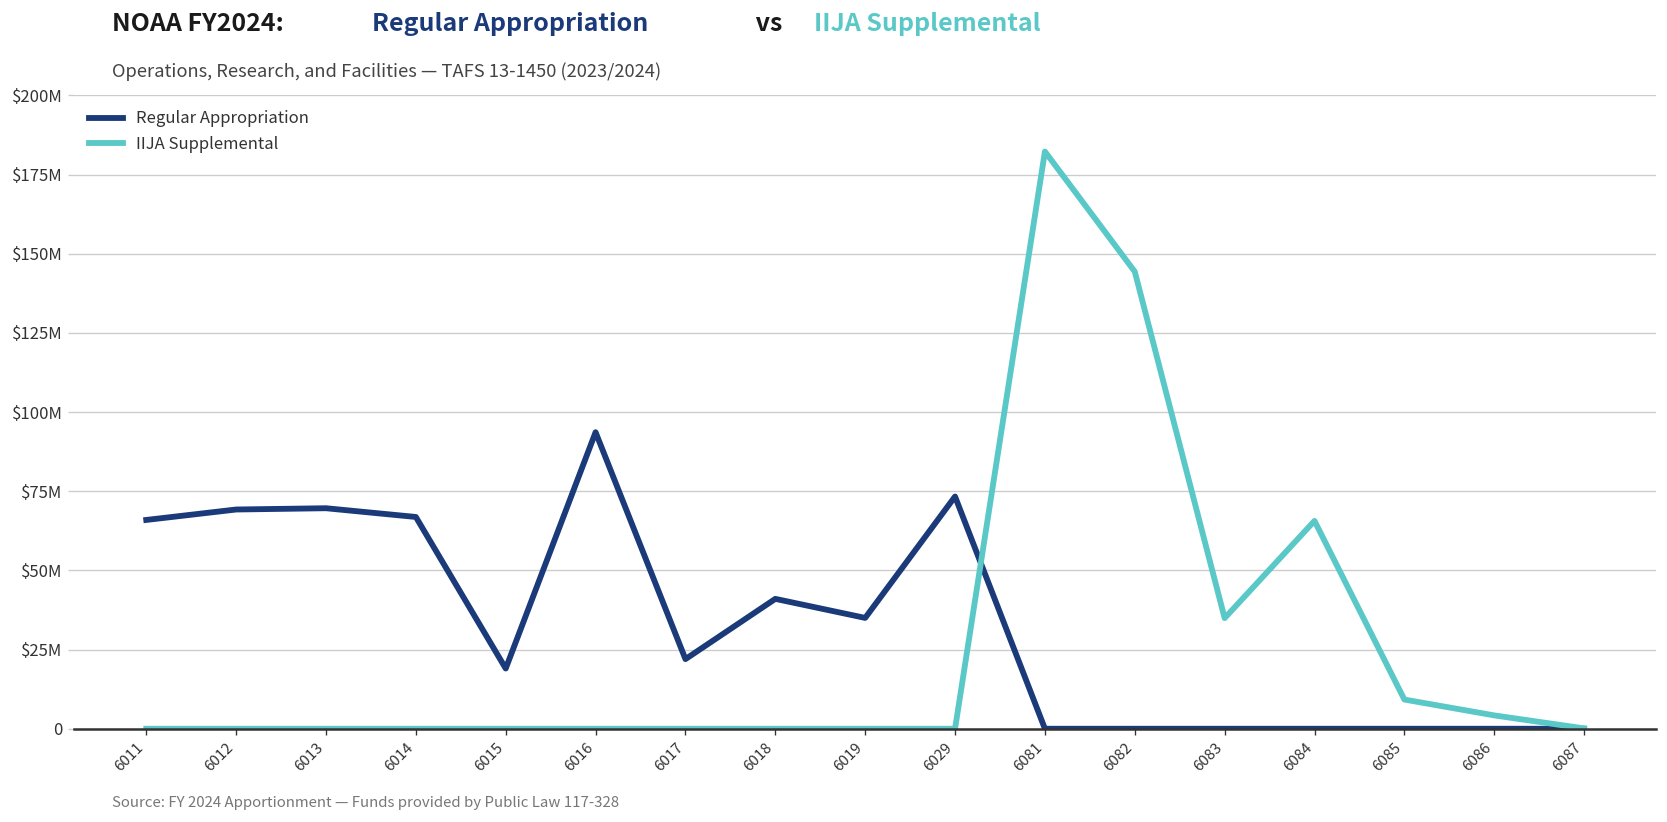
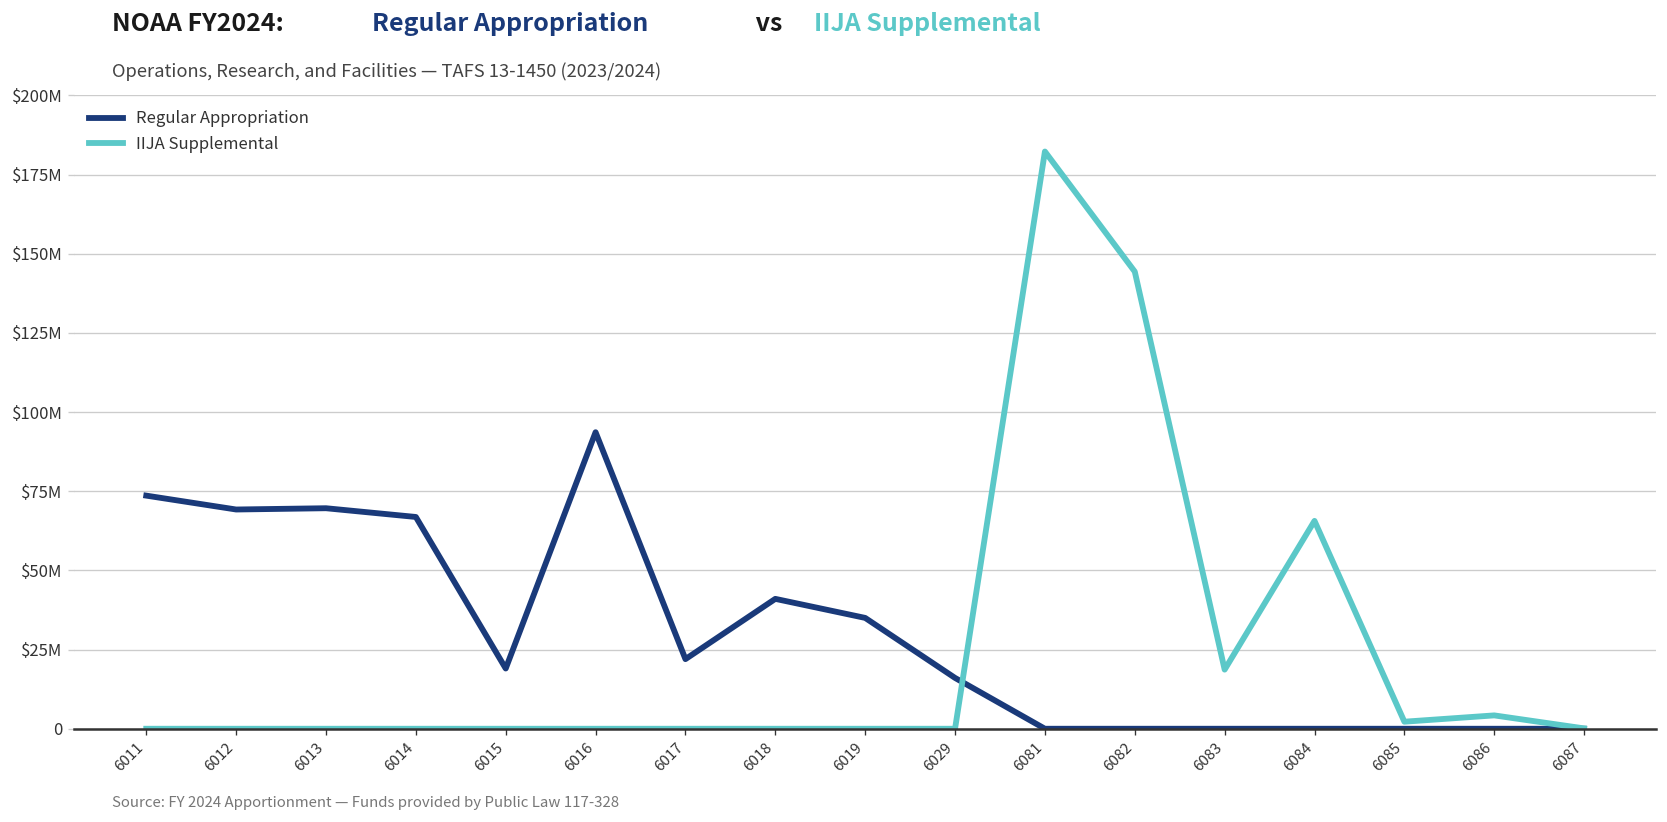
Regular Appropriation, 6011: $66000000 -> $74000000
Regular Appropriation, 6029: $73000000 -> $16000000
IIJA Supplemental, 6083: $35000000 -> $19000000
IIJA Supplemental, 6085: $9000000 -> $2000000
